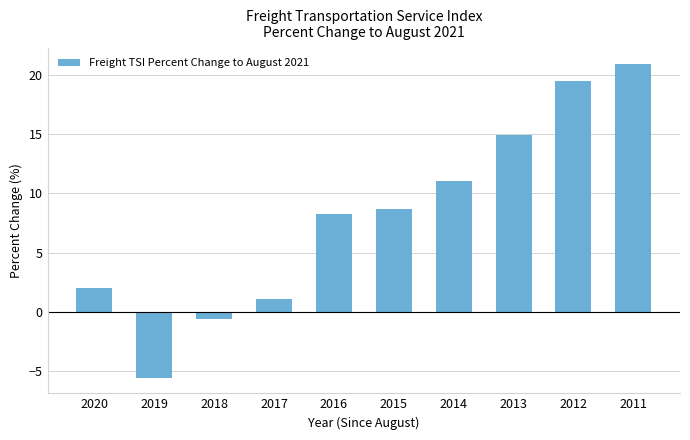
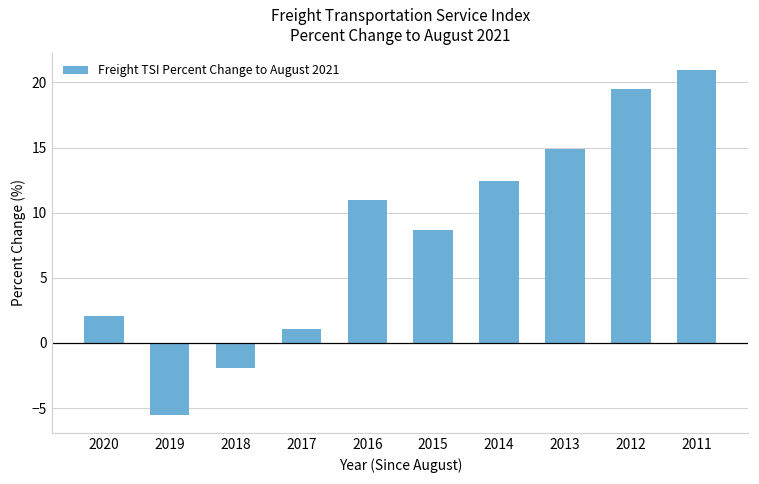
2018: -0.6 -> -1.9
2016: 8.2 -> 11.0
2014: 11.0 -> 12.4
